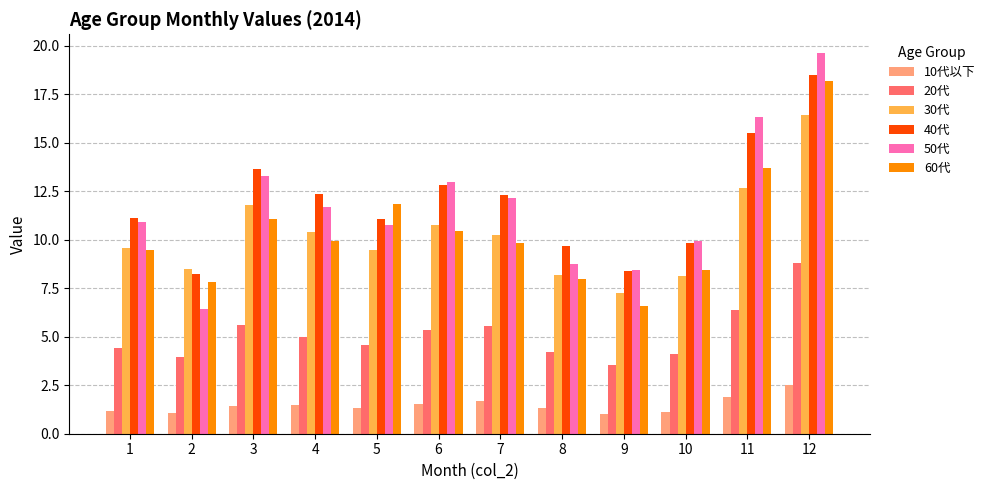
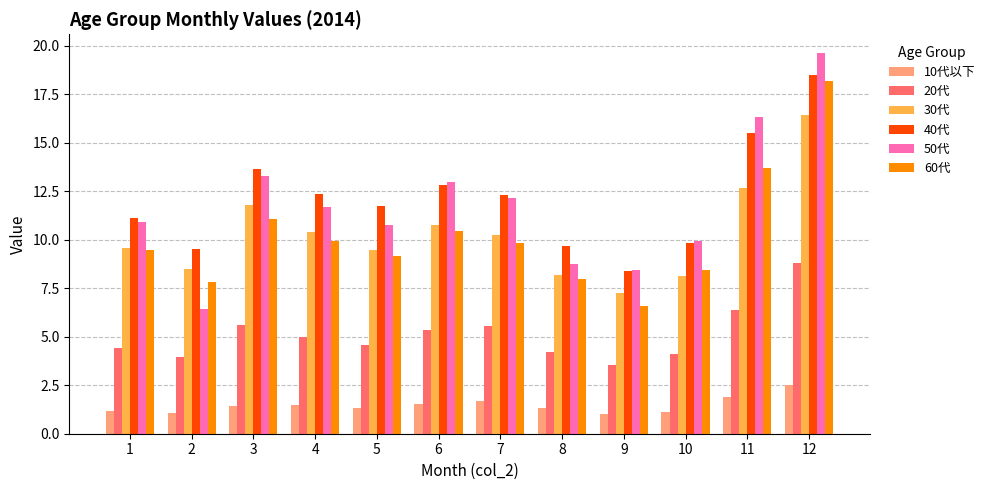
40代, 2: 8.2 -> 9.5
40代, 5: 11.1 -> 11.7
60代, 5: 11.9 -> 9.1
